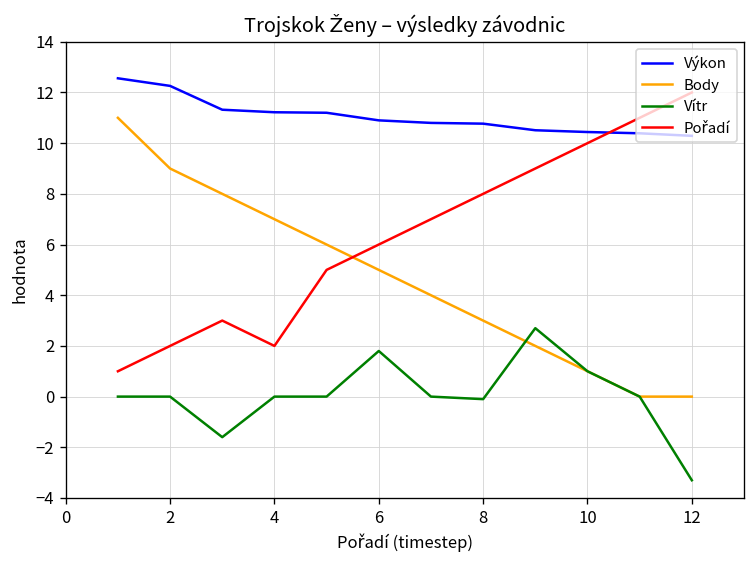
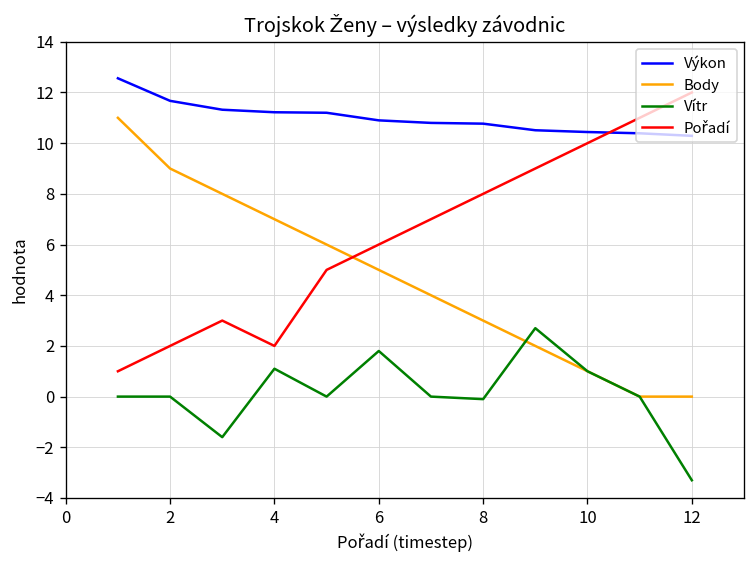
Výkon, 2: 12.3 -> 11.7
Vítr, 4: 0.0 -> 1.1
